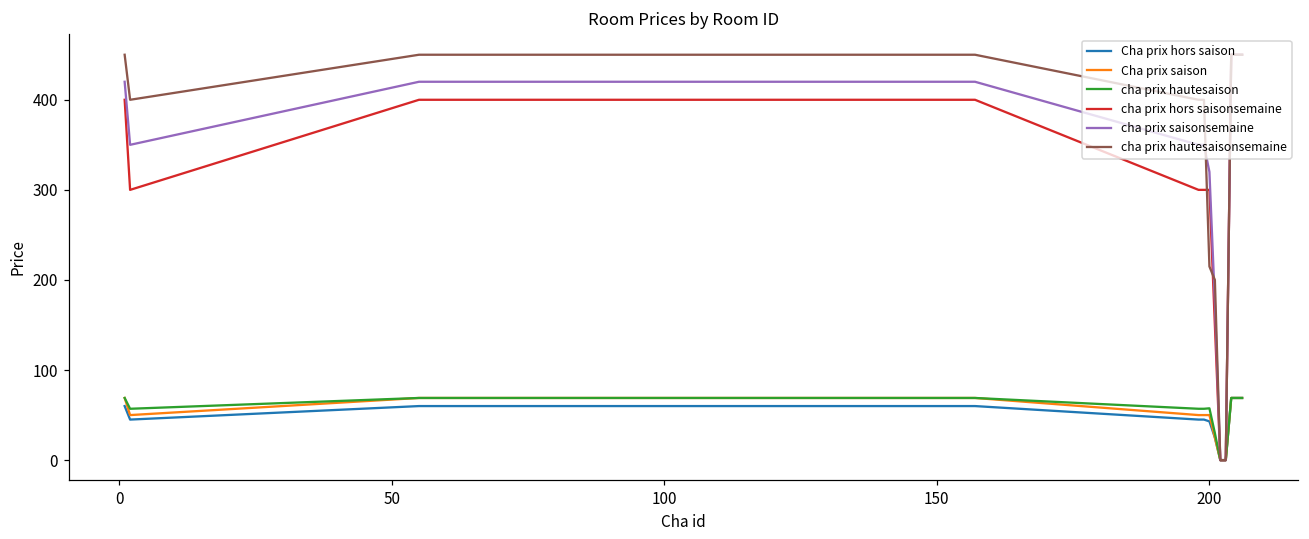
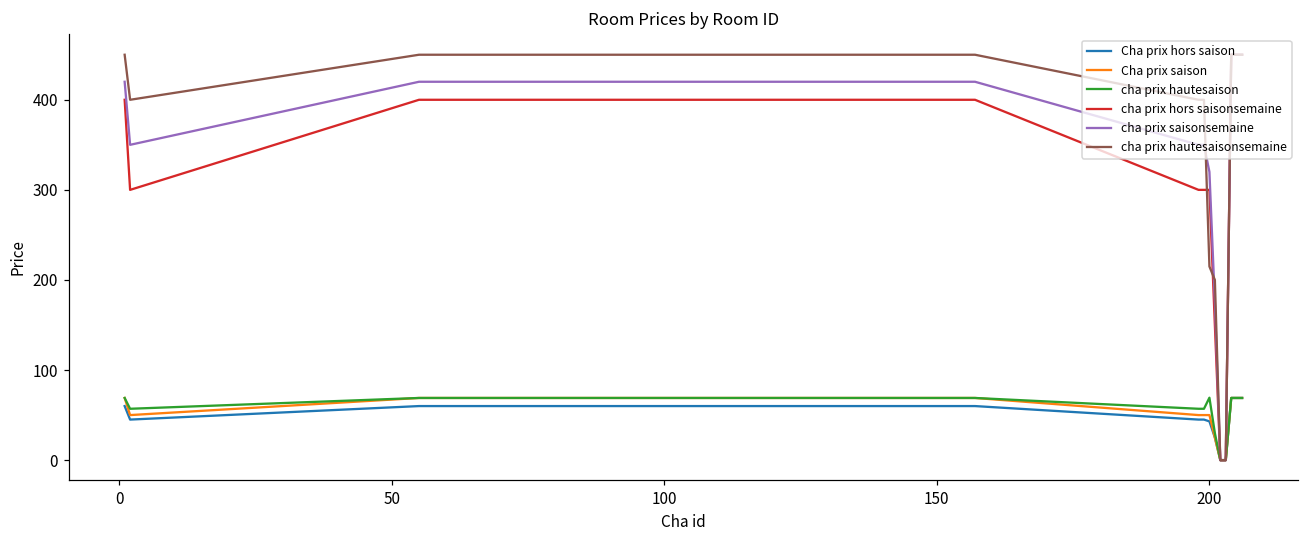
cha prix hautesaison, 200: 60 -> 70
